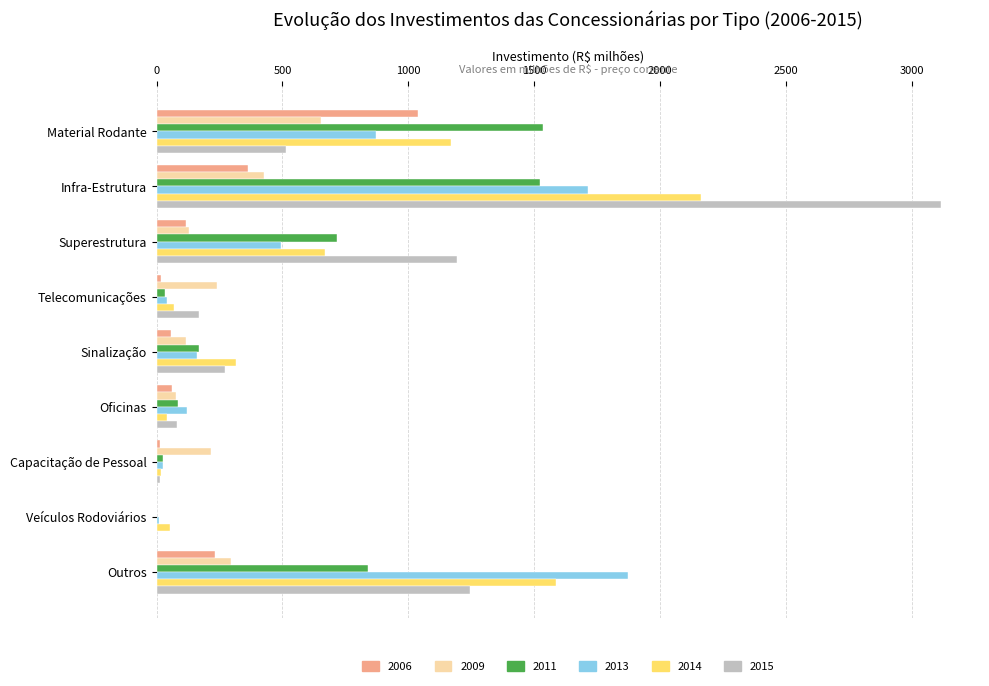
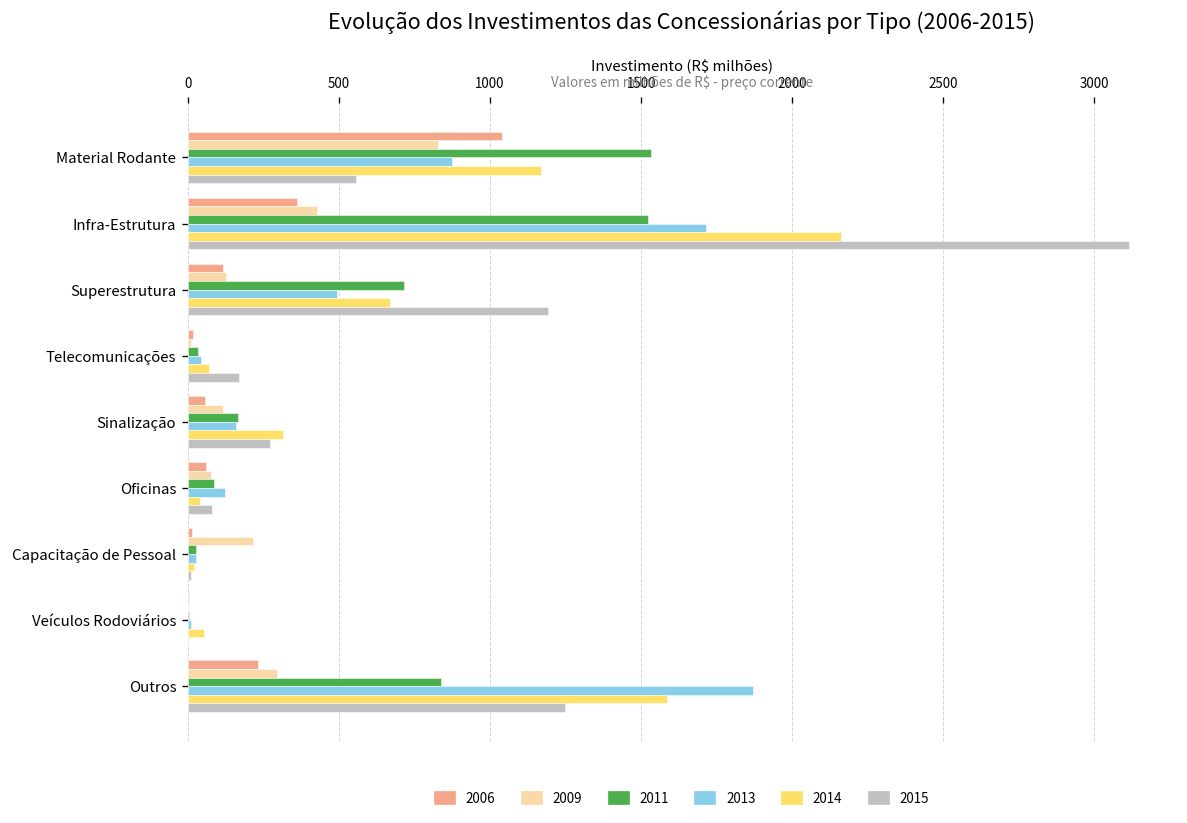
2009, Material Rodante: 650 -> 830
2015, Material Rodante: 510 -> 560
2009, Telecomunicações: 240 -> 10
